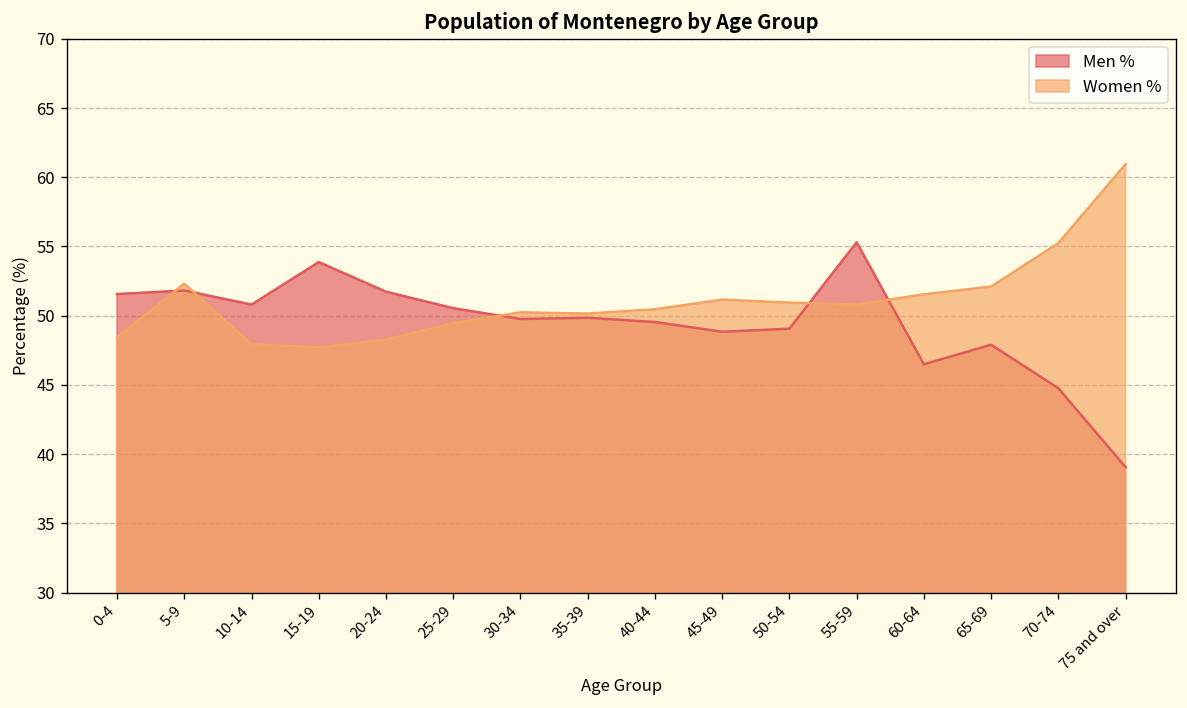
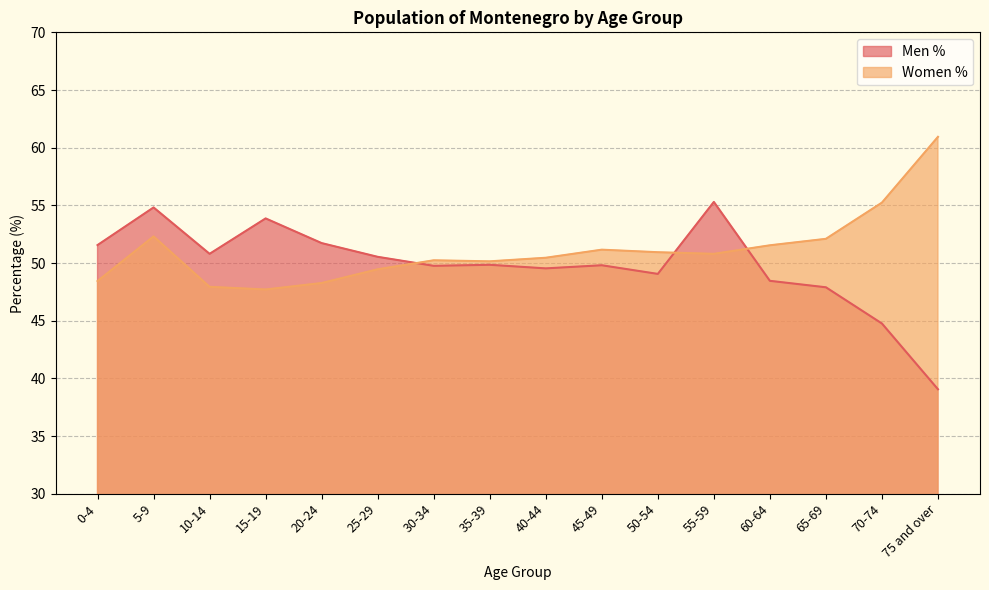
Men %, 5-9: 51.8 -> 54.8
Men %, 45-49: 48.8 -> 49.8
Men %, 60-64: 46.5 -> 48.5
